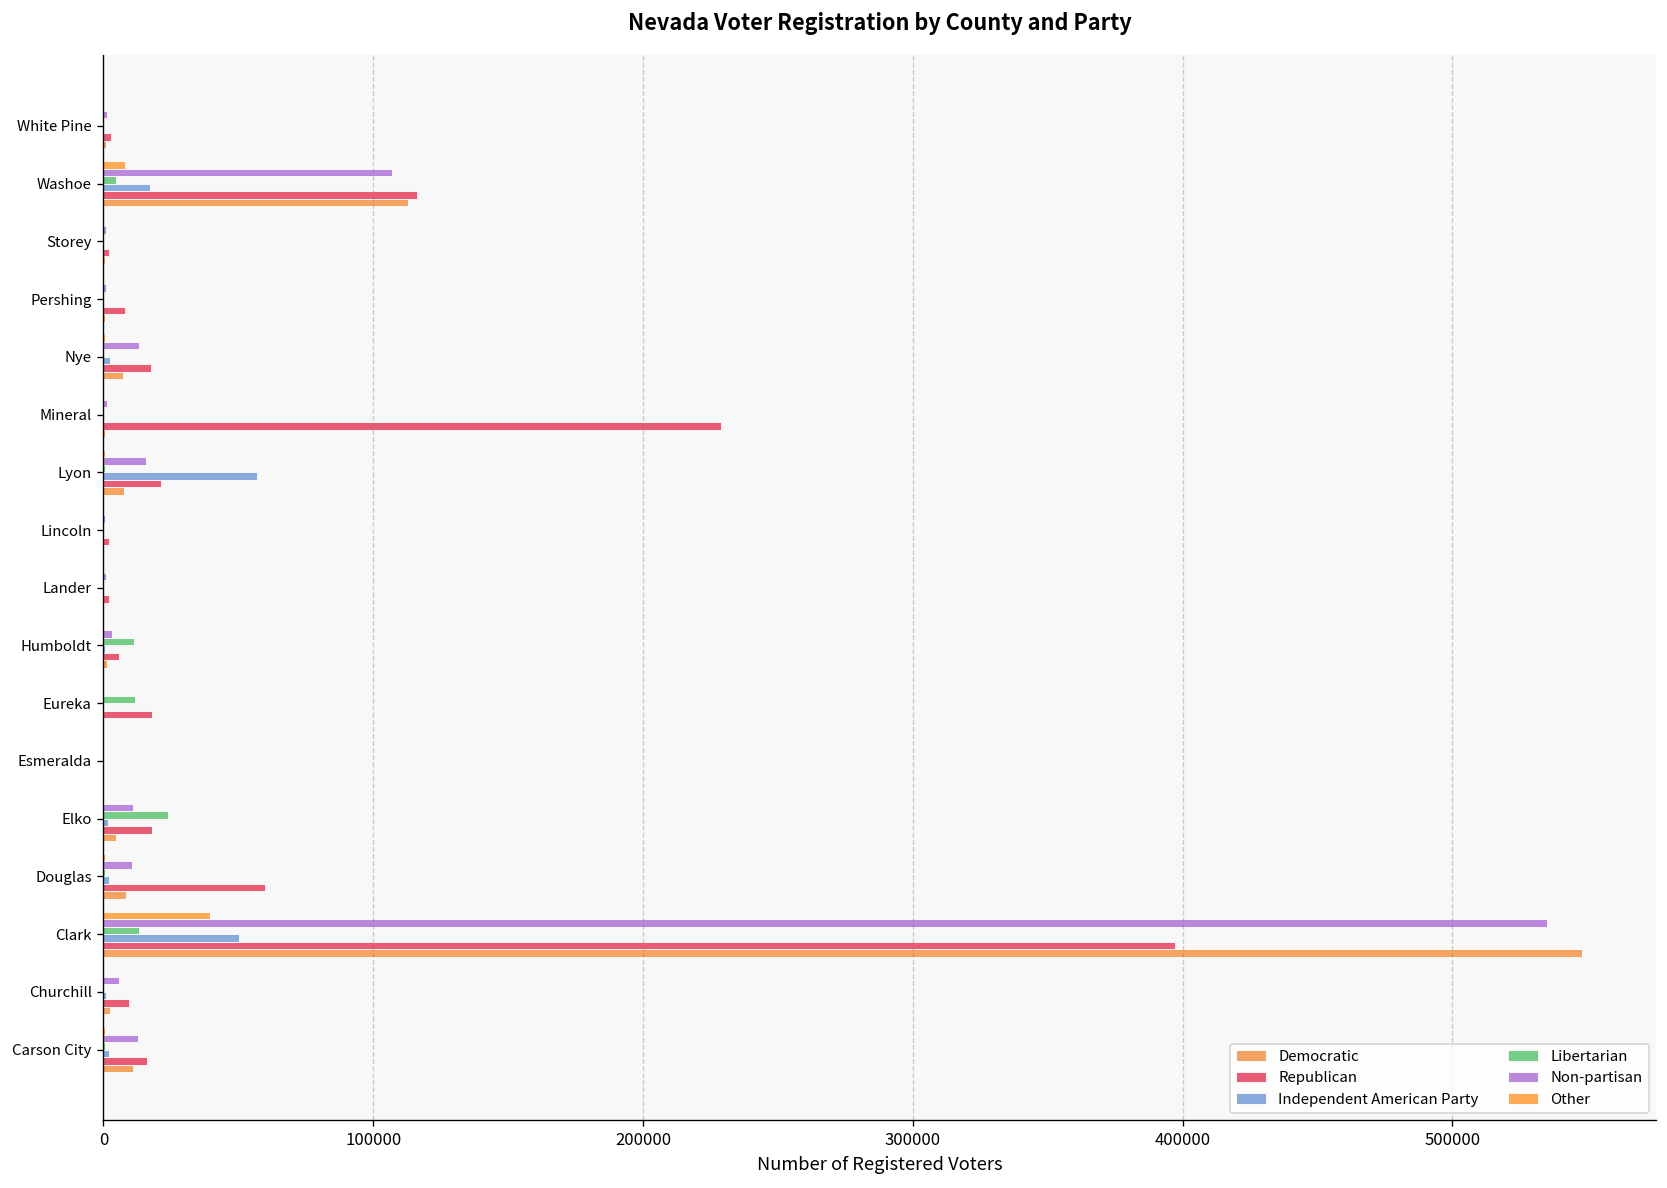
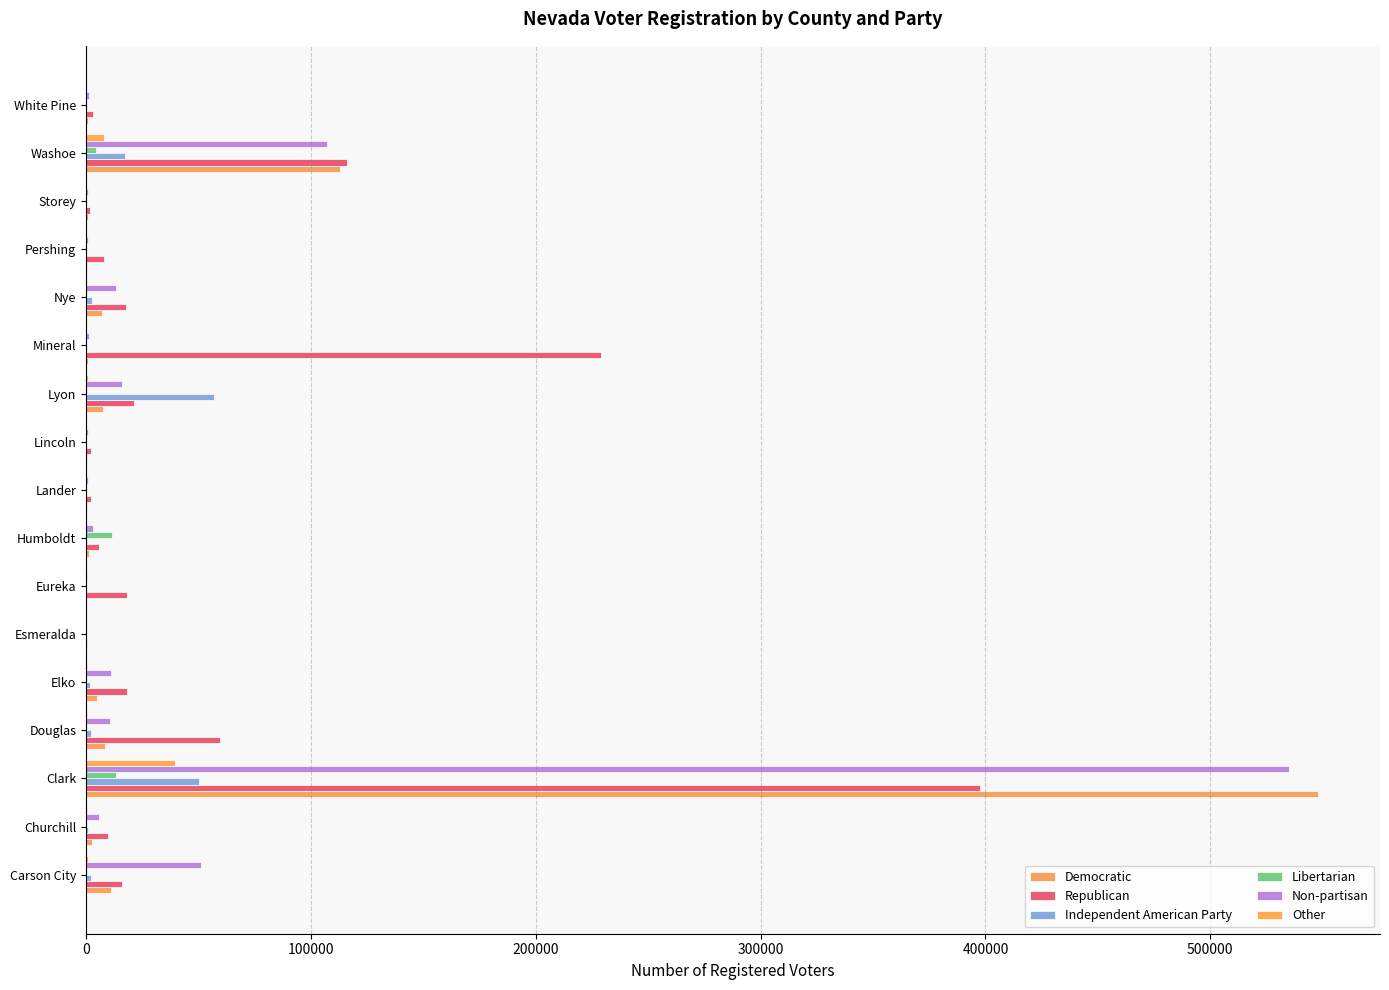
Libertarian, Eureka: 12000 -> 0
Libertarian, Elko: 24000 -> 0
Non-partisan, Carson City: 13000 -> 51000
